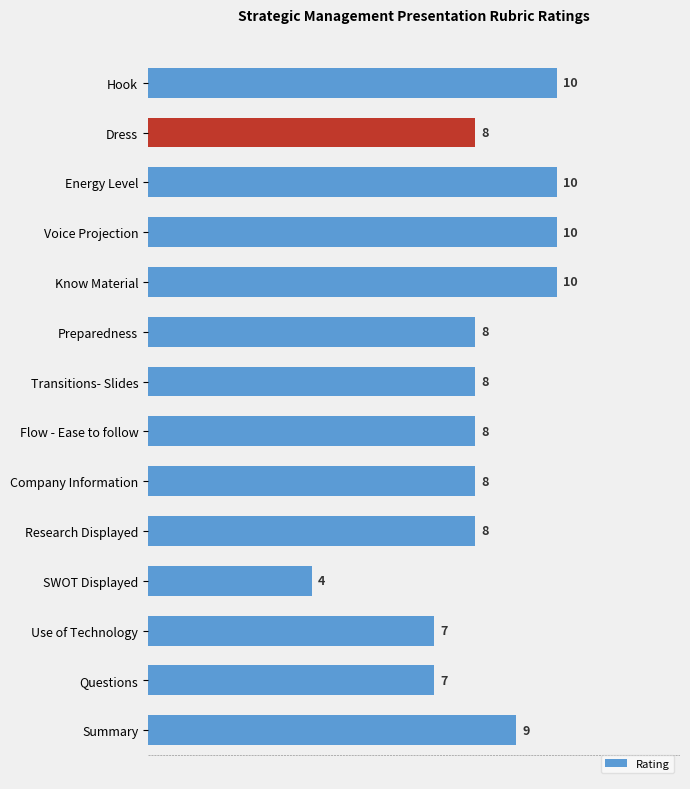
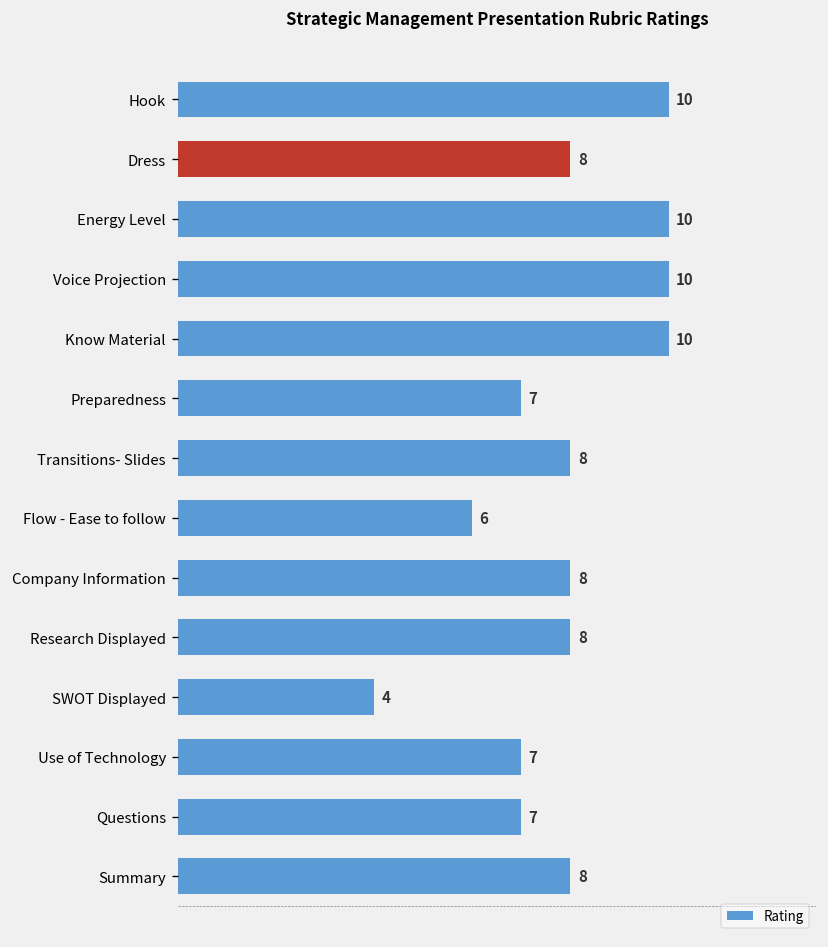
Preparedness: 8 -> 7
Flow - Ease to follow: 8 -> 6
Summary: 9 -> 8
